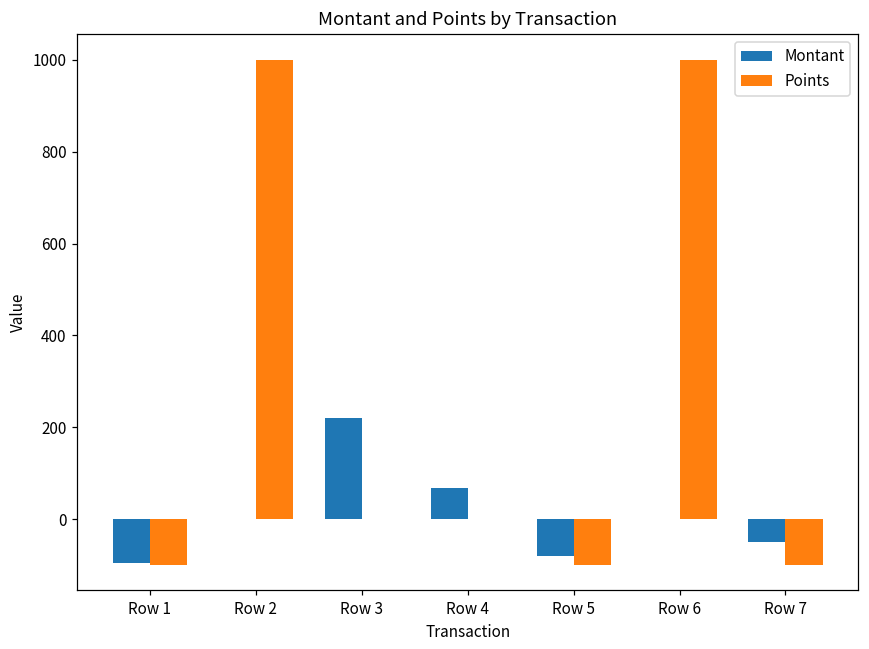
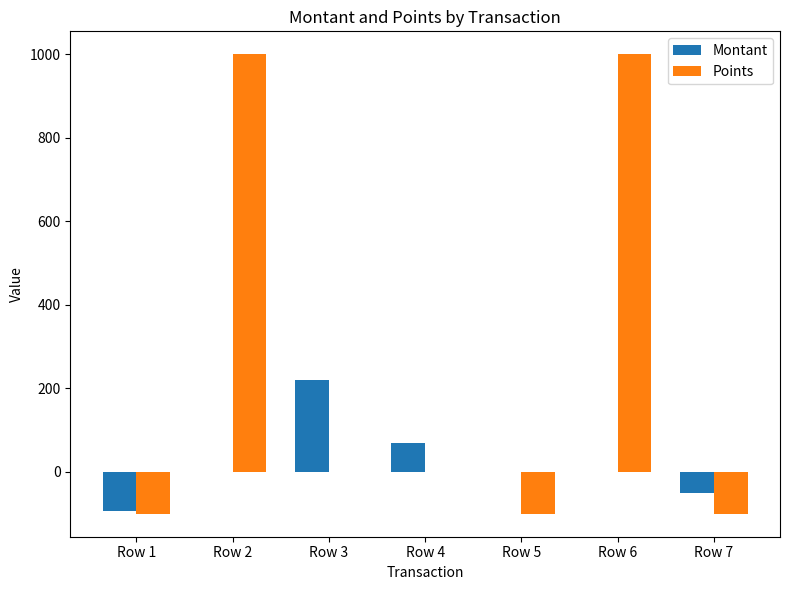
Montant, Row 5: -80 -> 0
